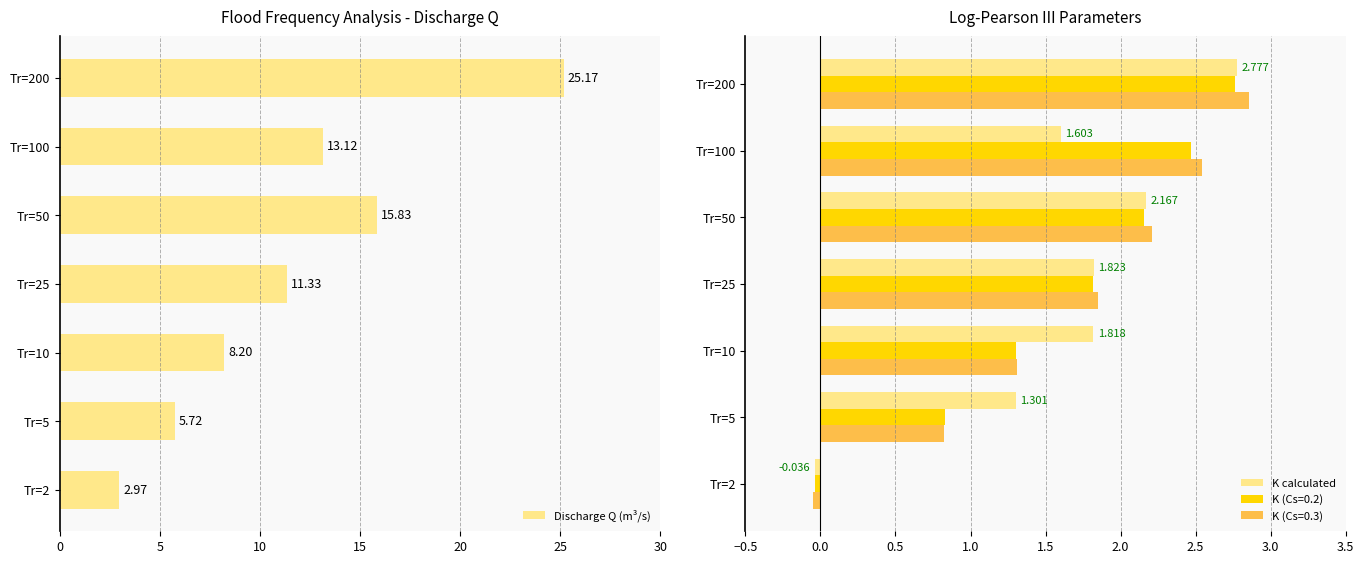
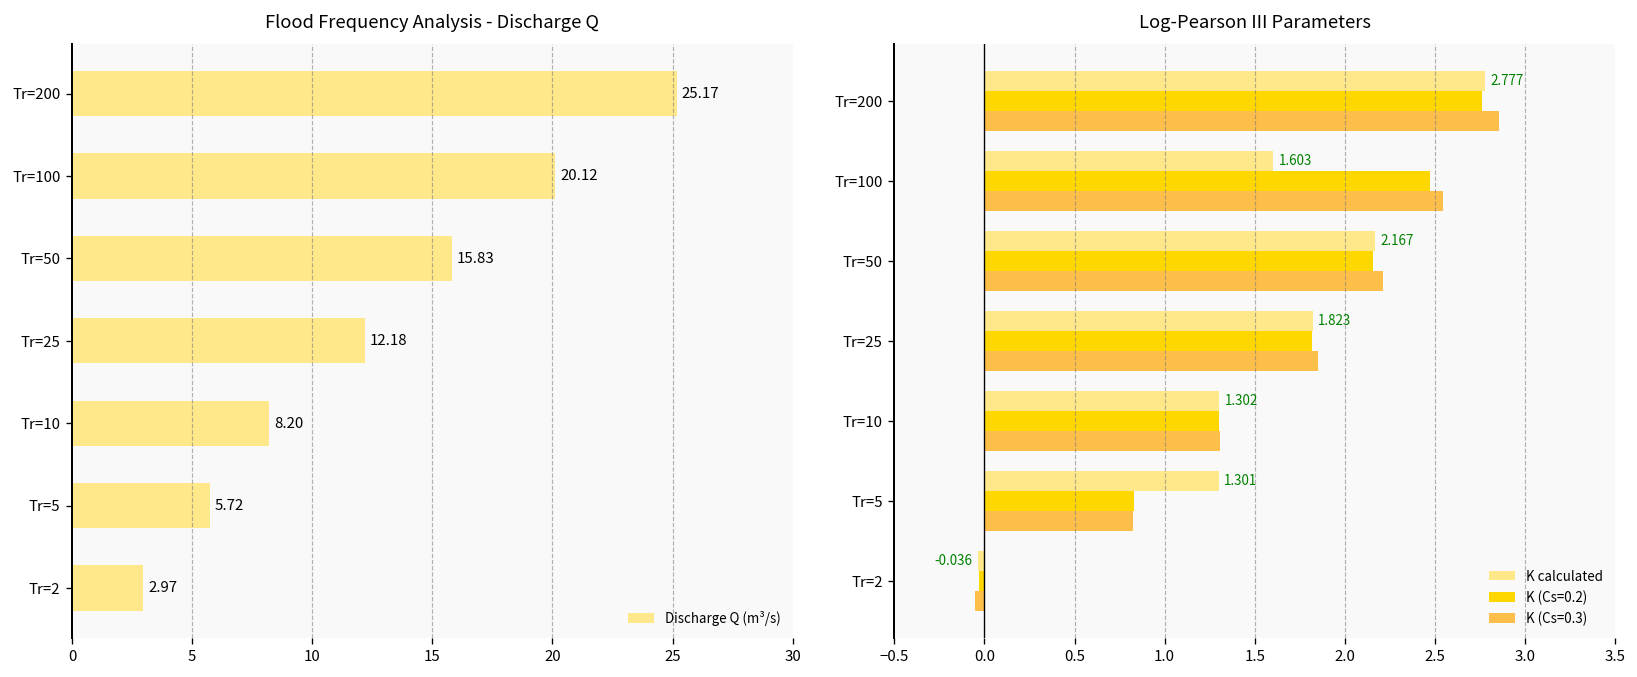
Flood Frequency Analysis - Discharge Q, Tr=100: 13.12 -> 20.12
Flood Frequency Analysis - Discharge Q, Tr=25: 11.33 -> 12.18
Log-Pearson III Parameters, K calculated, Tr=10: 1.818 -> 1.302
